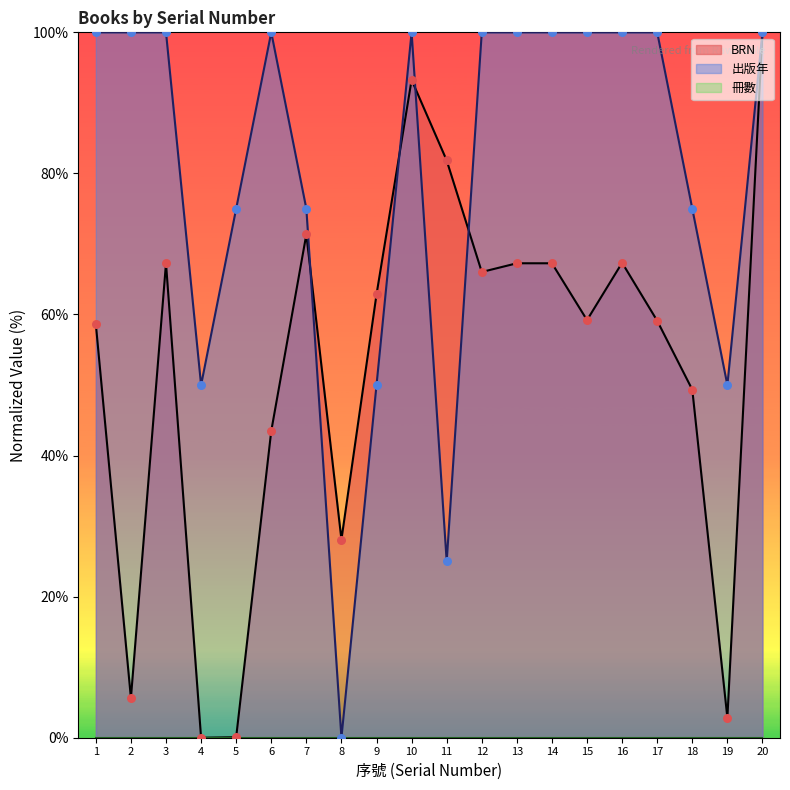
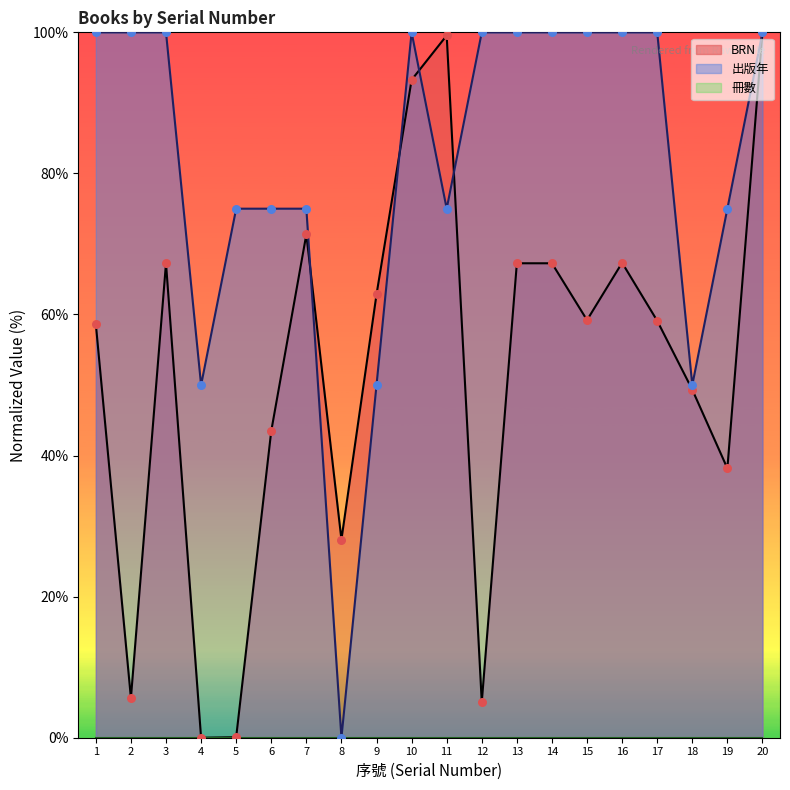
出版年, 6: 100% -> 75%
BRN, 11: 82% -> 100%
出版年, 11: 25% -> 75%
BRN, 12: 66% -> 5%
出版年, 18: 75% -> 50%
BRN, 19: 3% -> 38%
出版年, 19: 50% -> 75%
